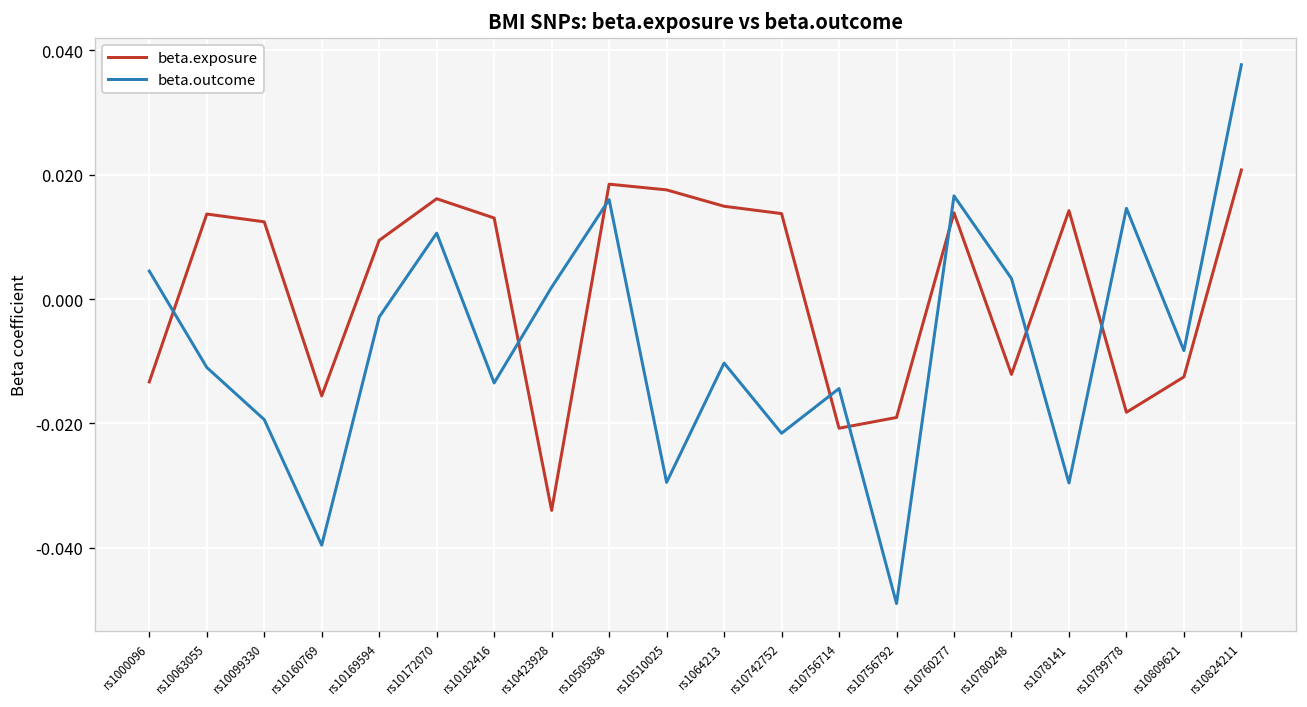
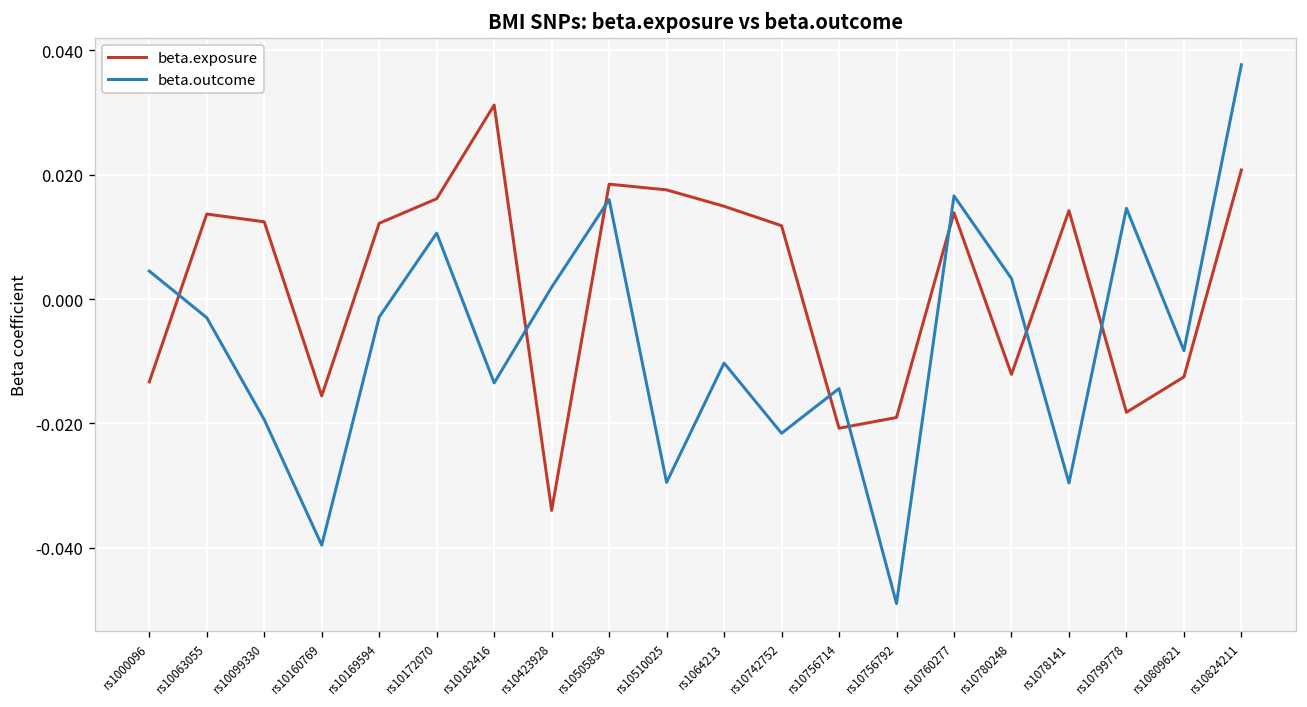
beta.outcome, rs10063055: -0.011 -> -0.003
beta.exposure, rs10169594: 0.009 -> 0.012
beta.exposure, rs10182416: 0.013 -> 0.031
beta.exposure, rs10742752: 0.014 -> 0.012
